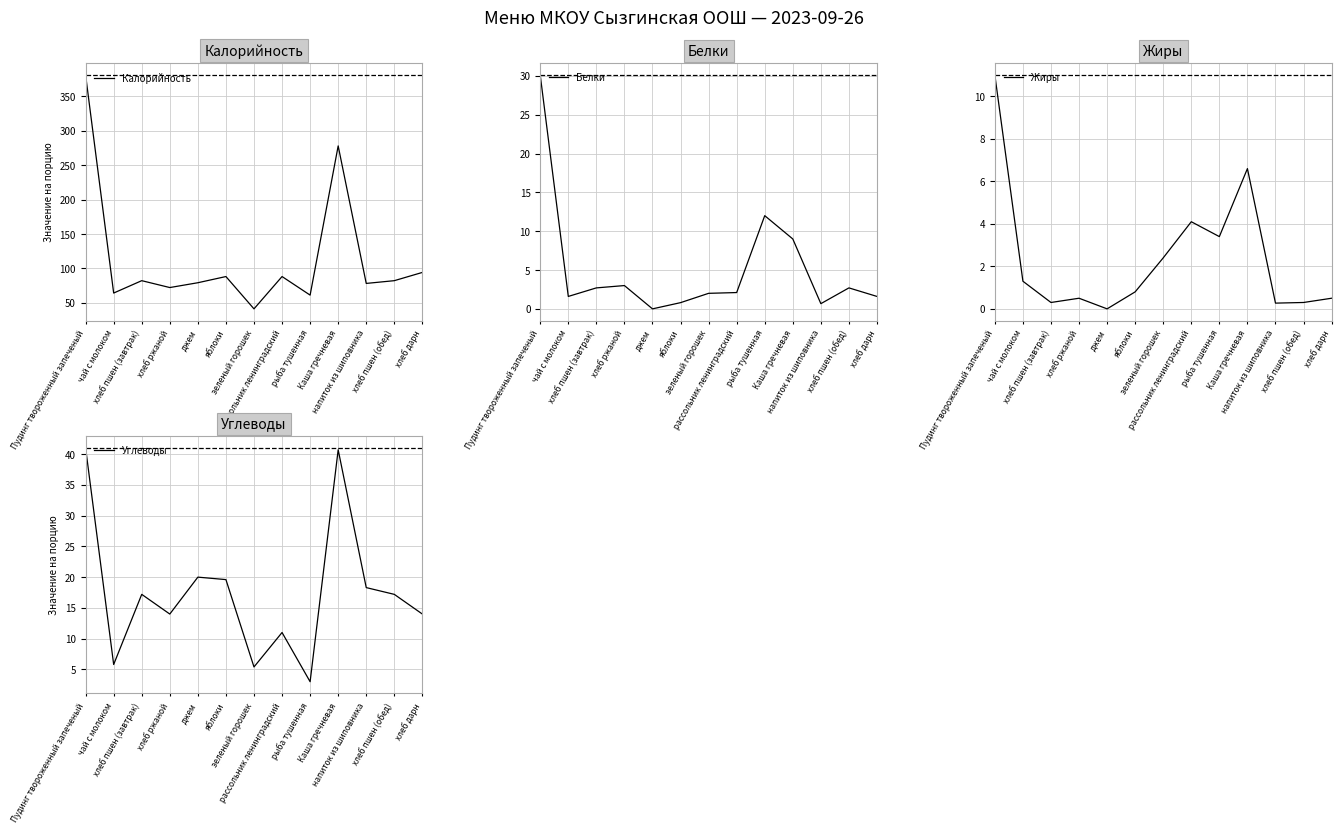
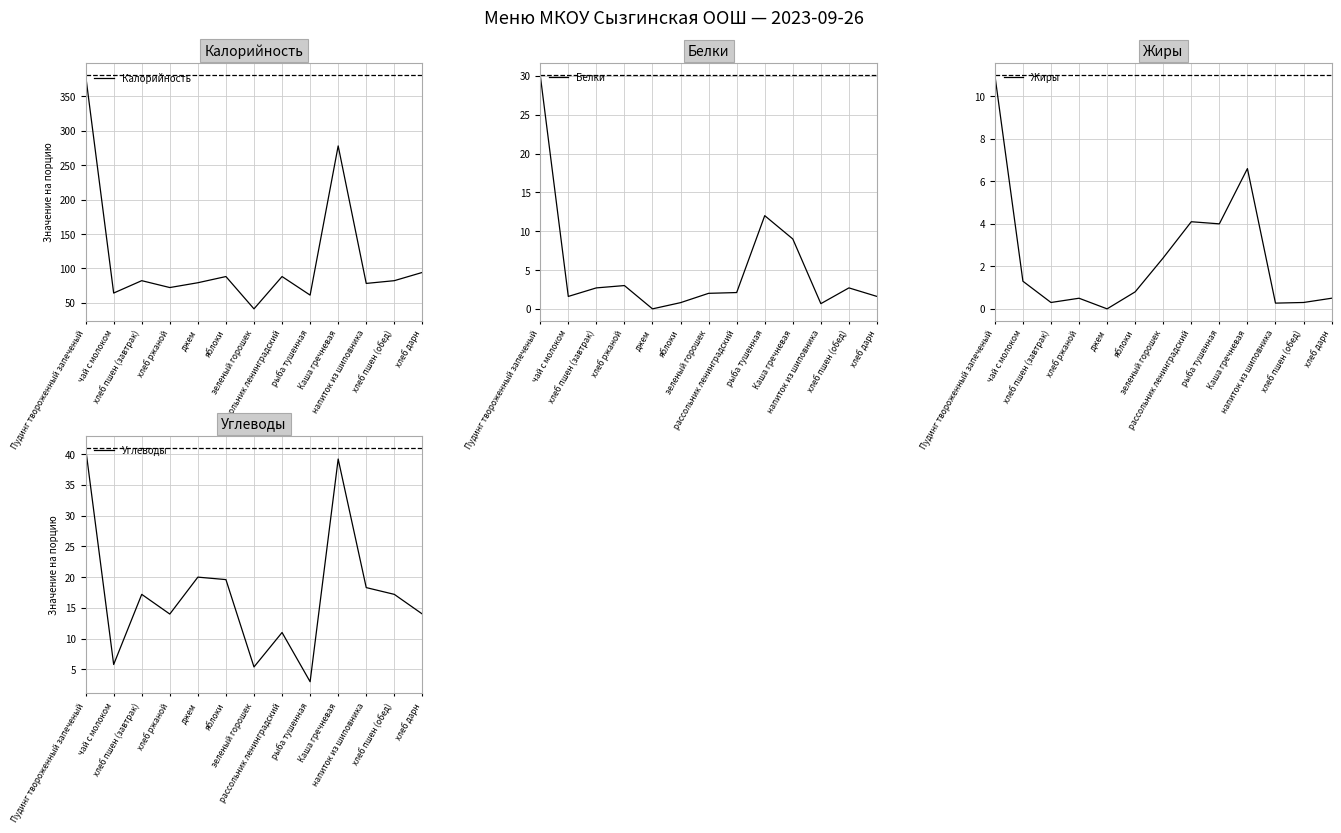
Жиры, рыба тушенная: 3.4 -> 4.0
Углеводы, Каша гречневая: 41 -> 39
